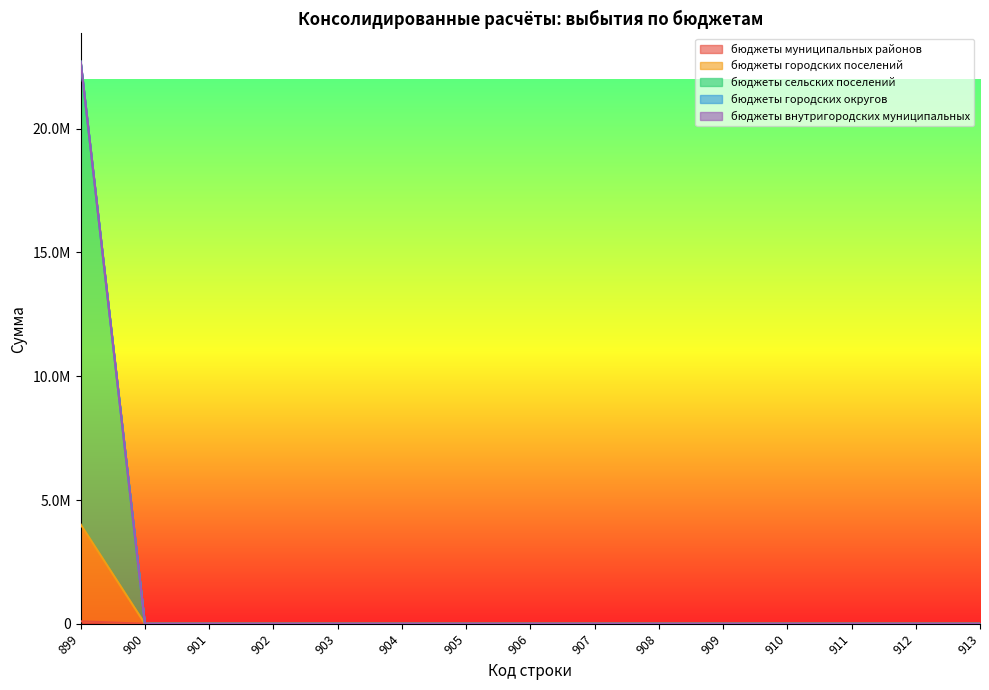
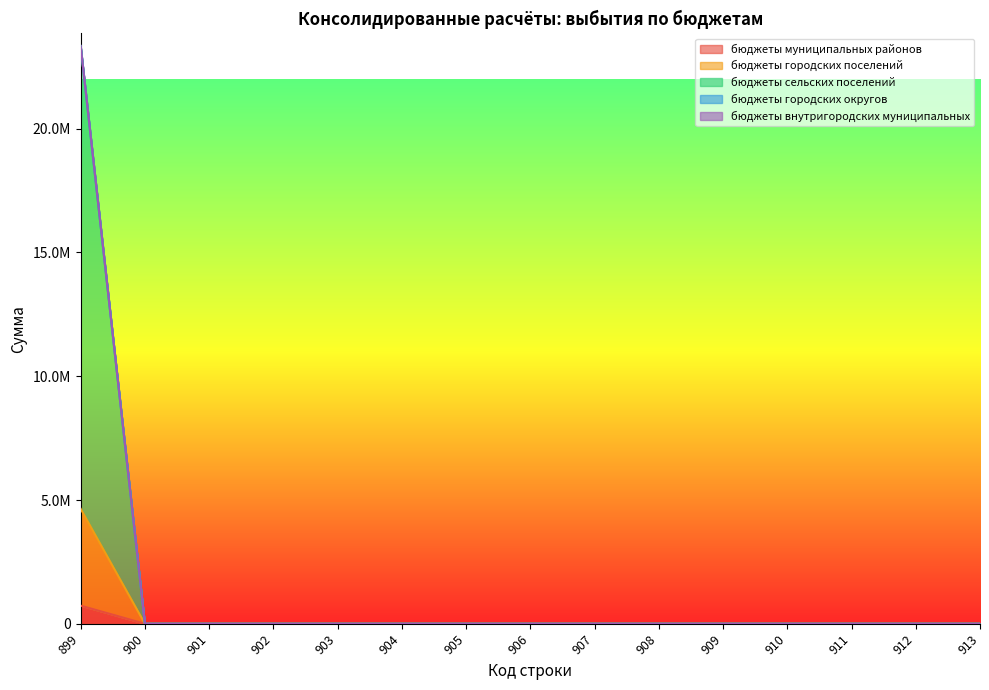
бюджеты муниципальных районов, 899: 100000 -> 700000
